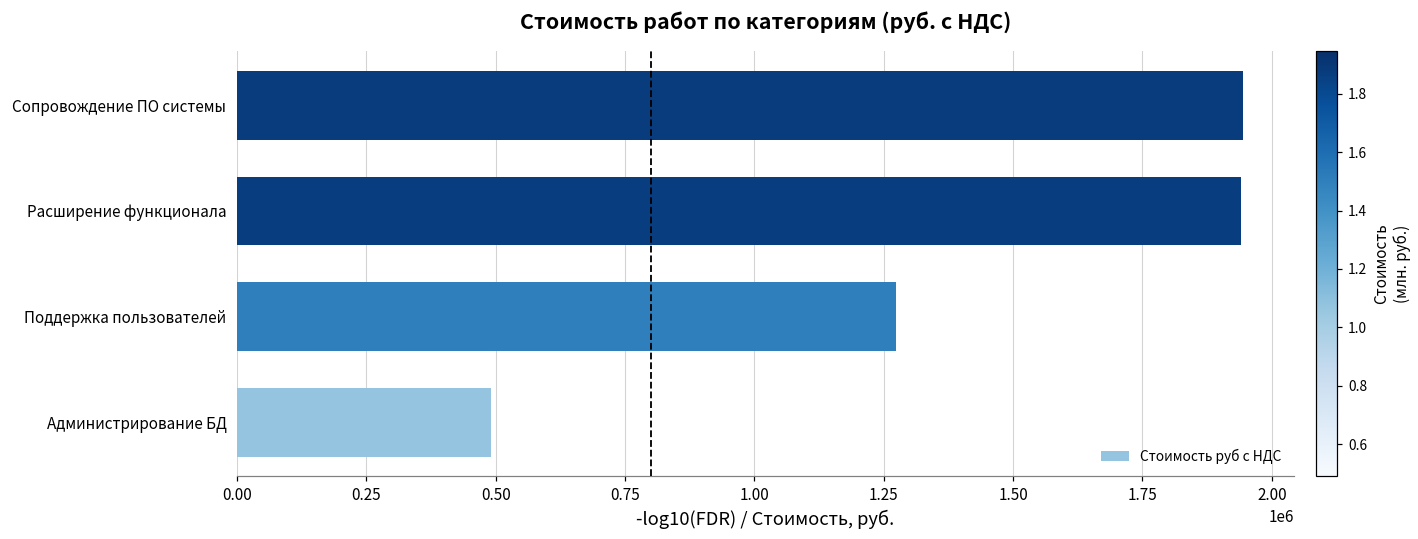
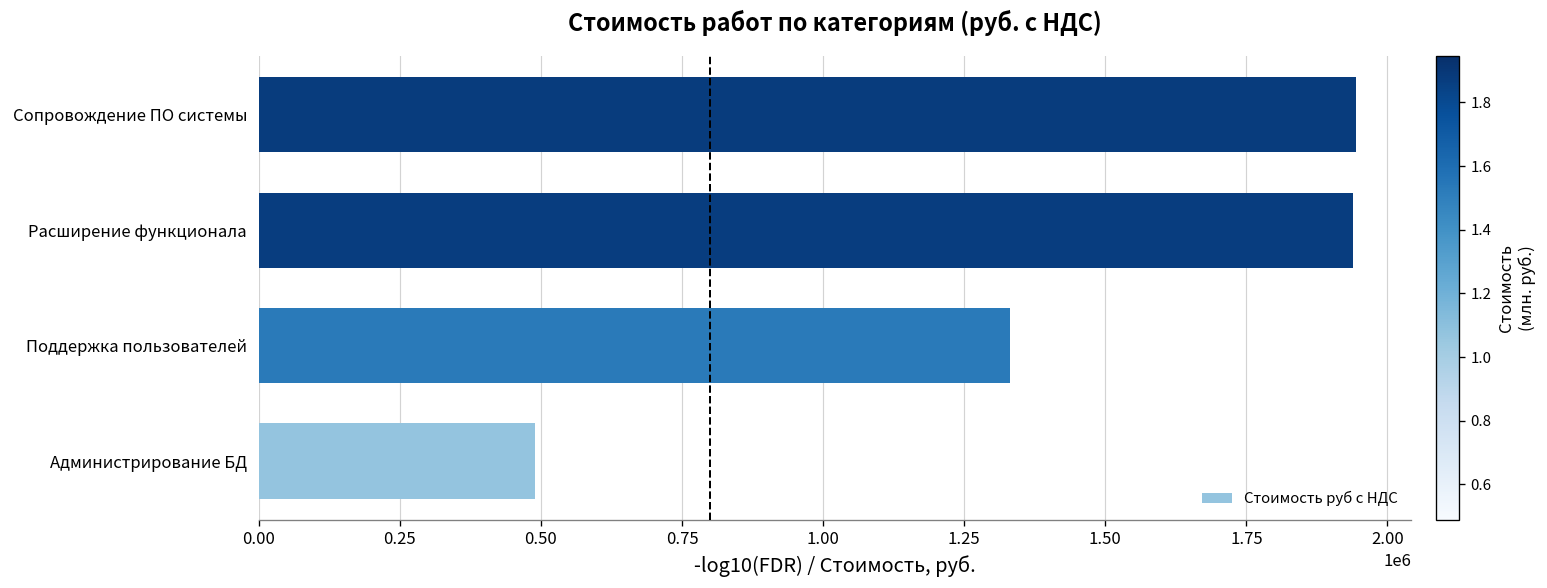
Поддержка пользователей: 1270000 -> 1330000
